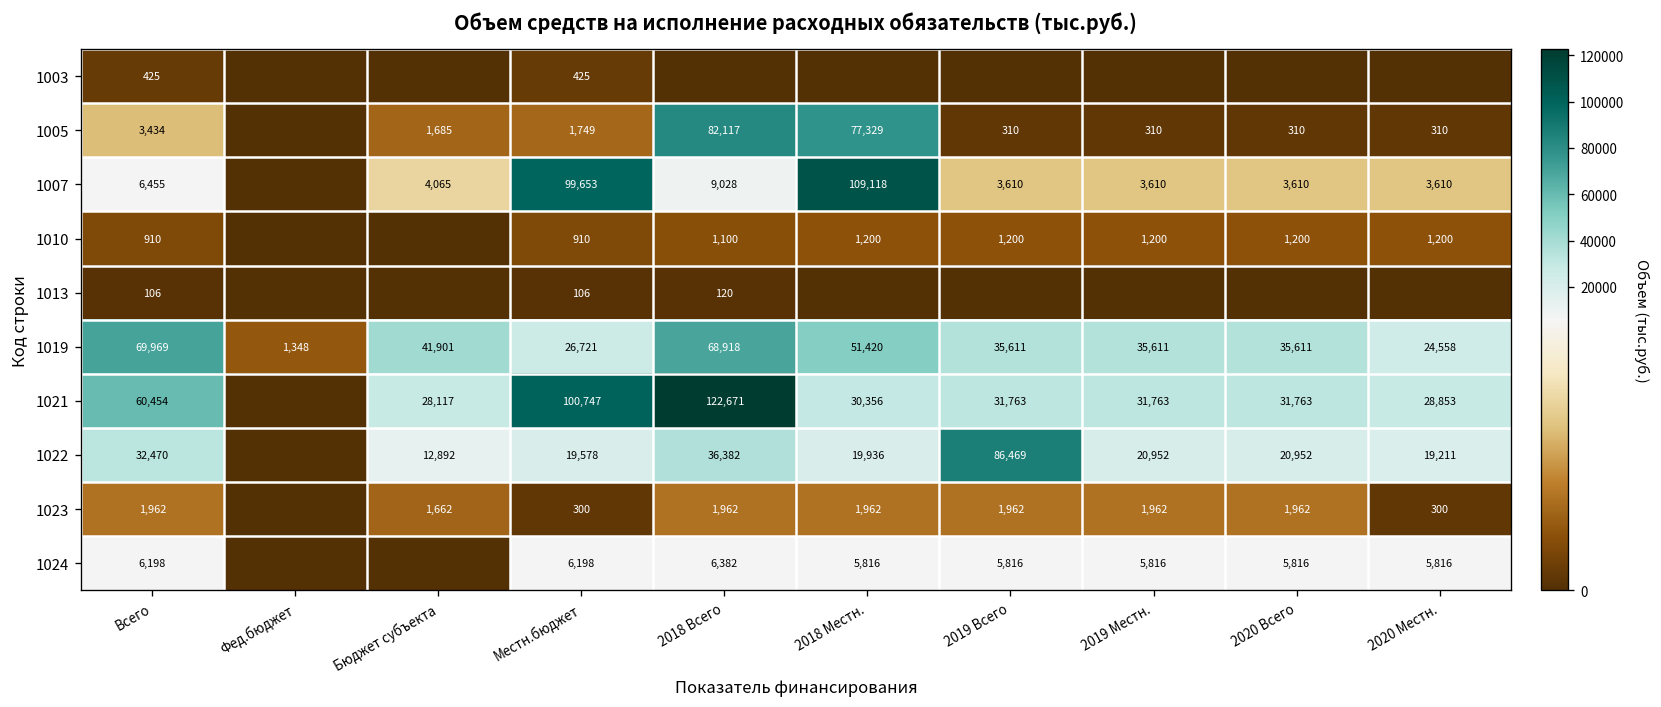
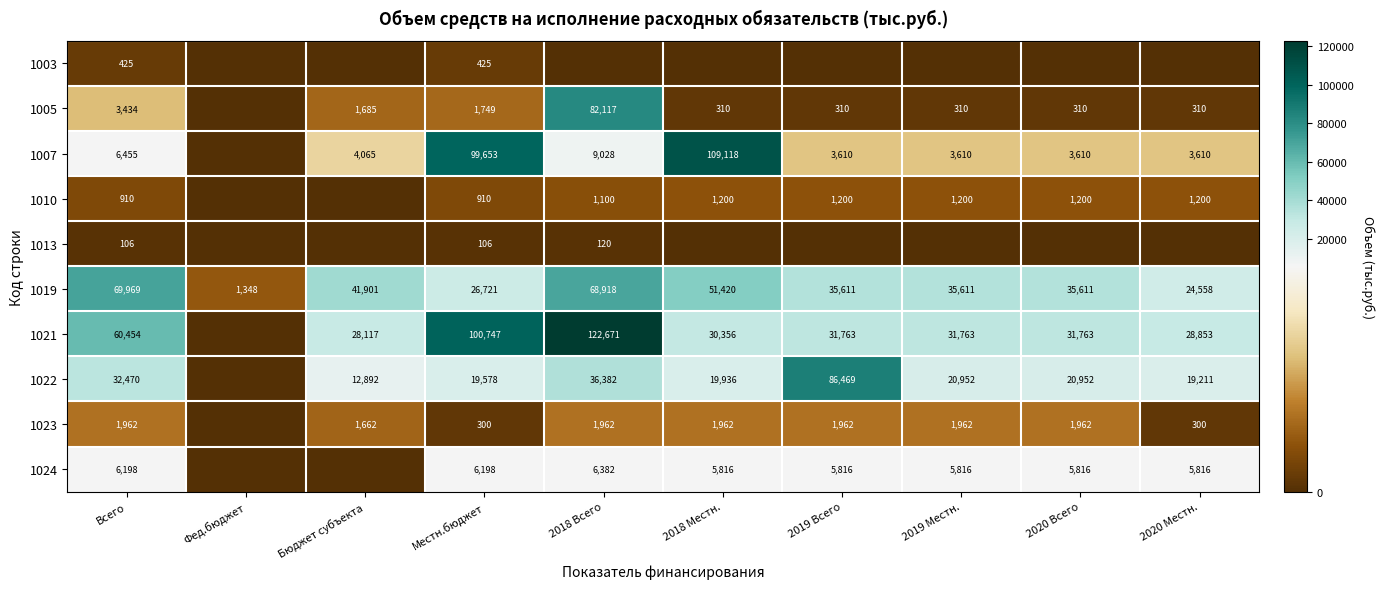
1005, 2018 Местн.: 77,329 -> 310
